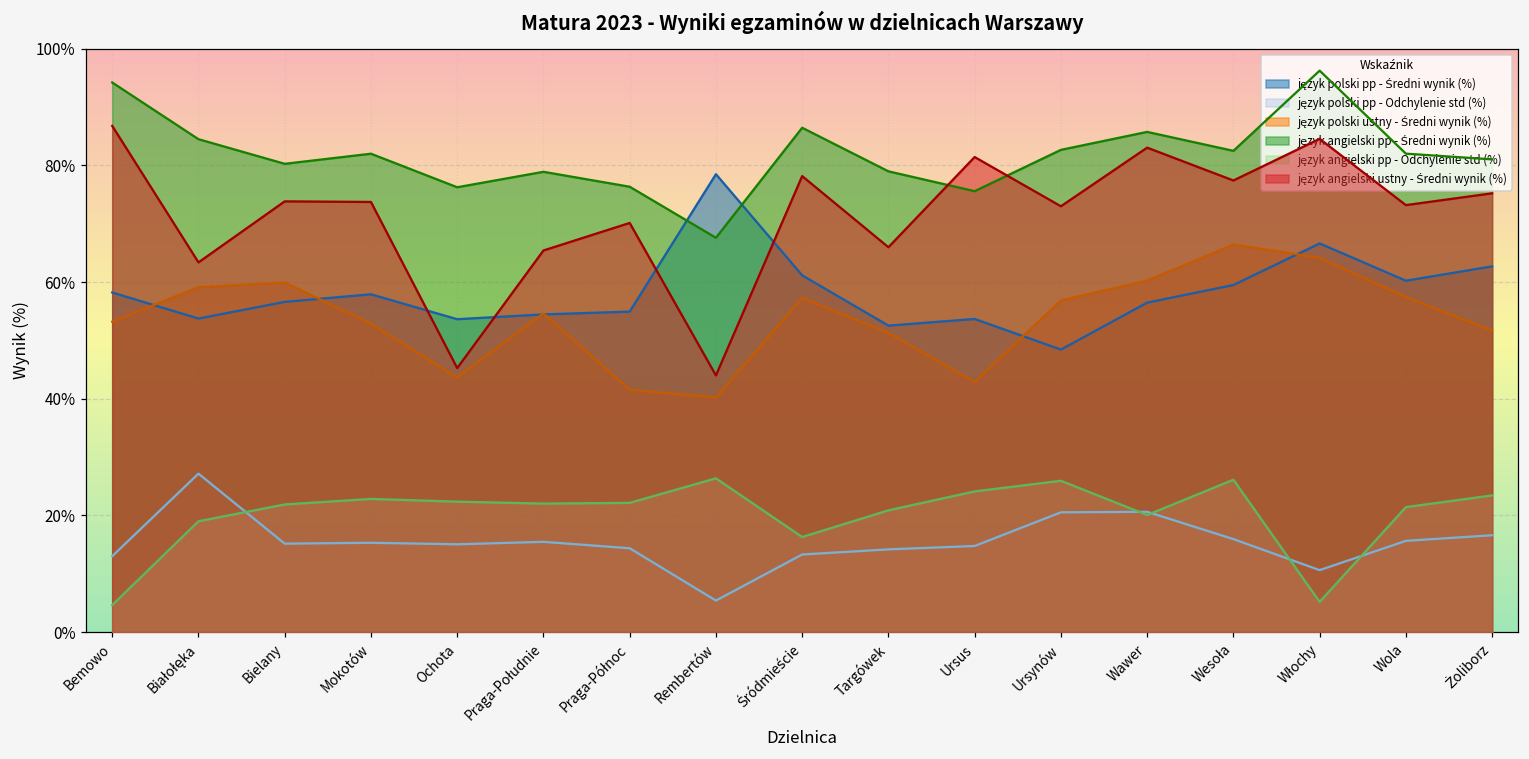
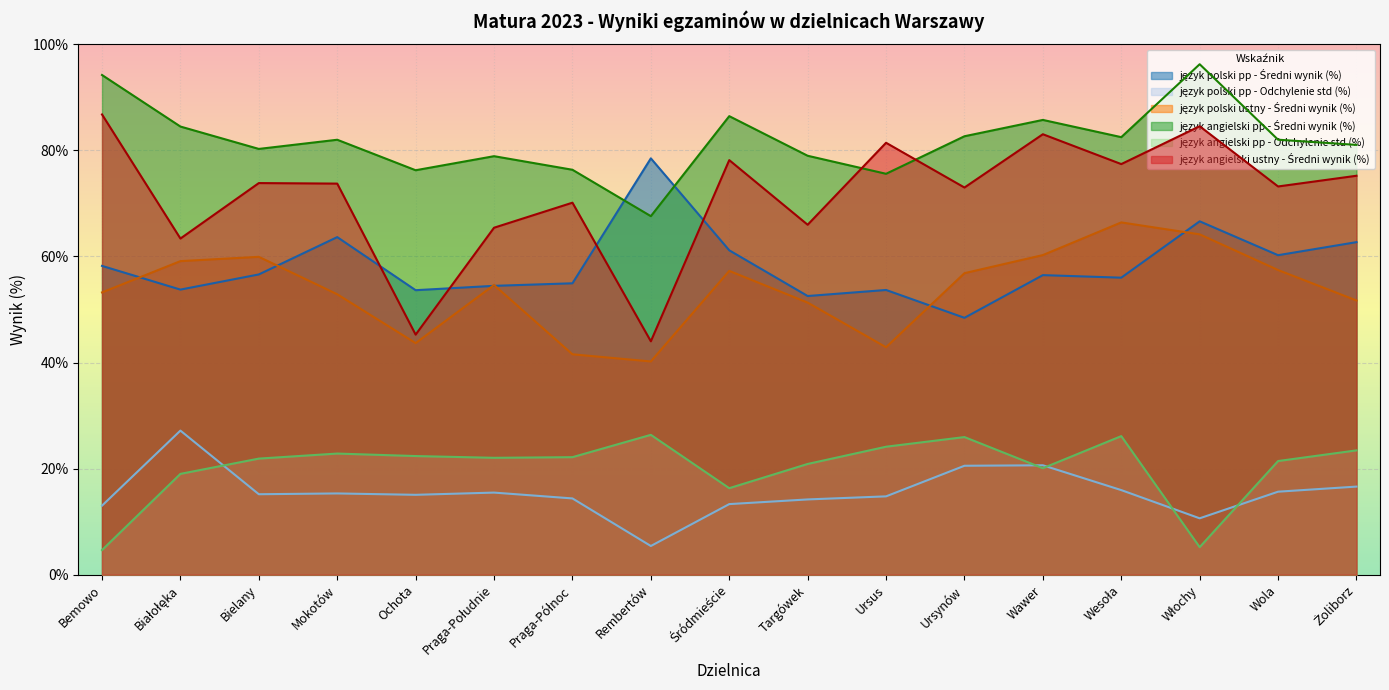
język polski pp - Średni wynik (%), Mokotów: 58% -> 64%
język polski pp - Średni wynik (%), Wesoła: 60% -> 56%
